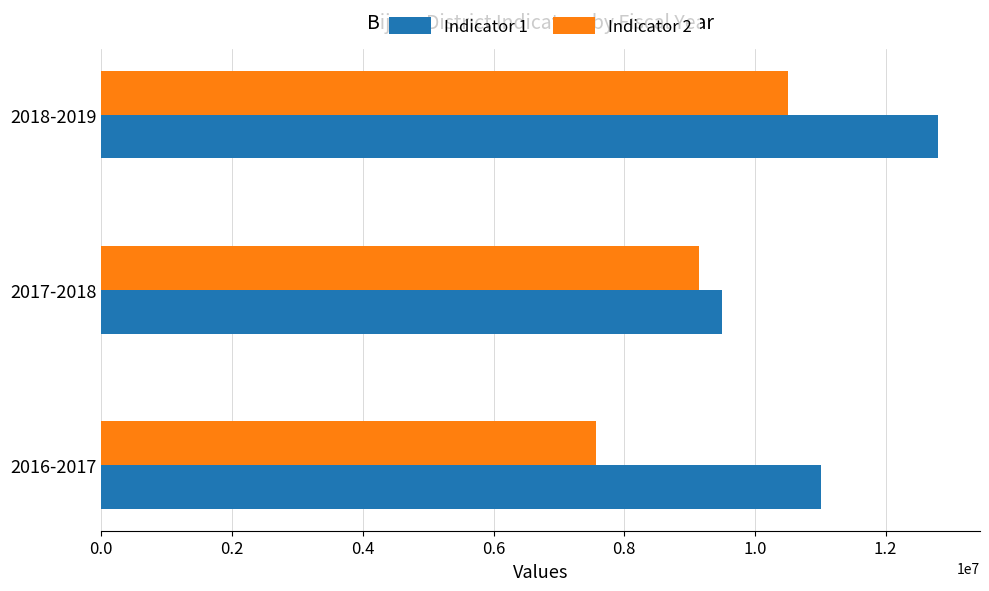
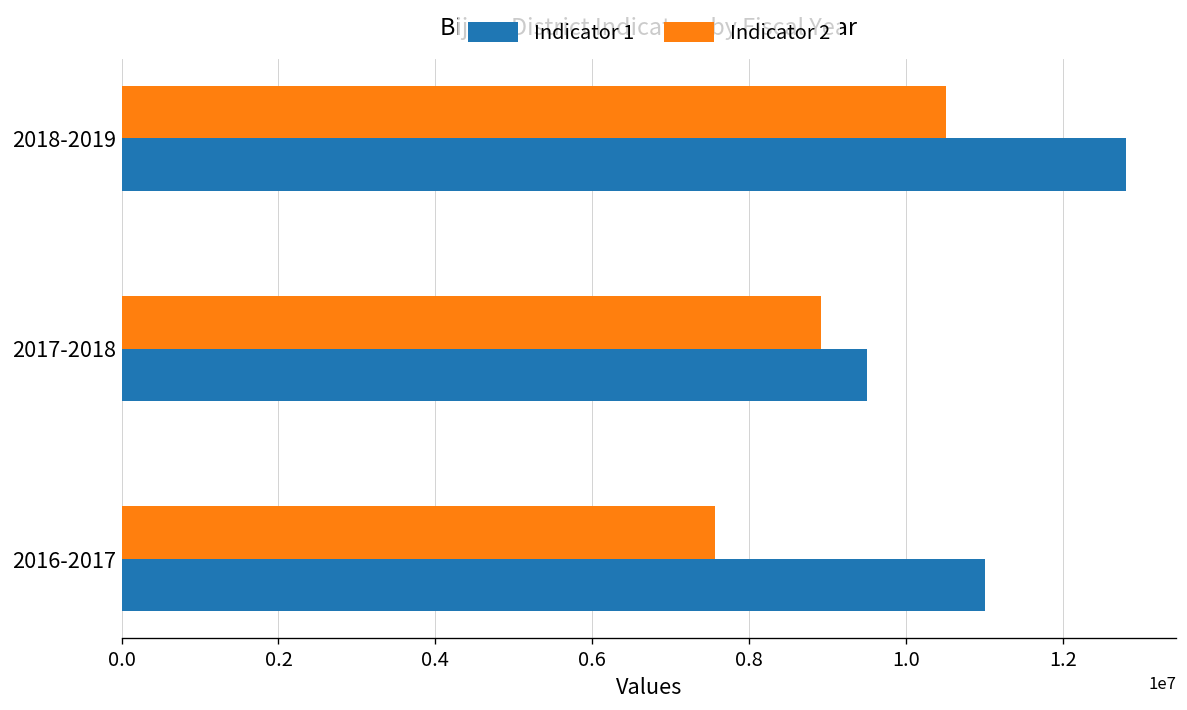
Indicator 2, 2017-2018: 9100000 -> 8900000
